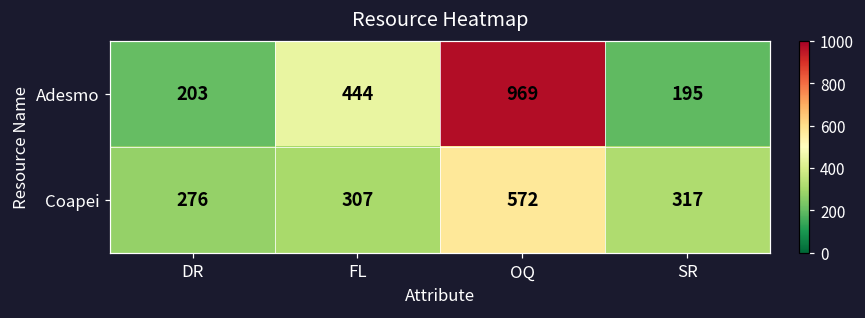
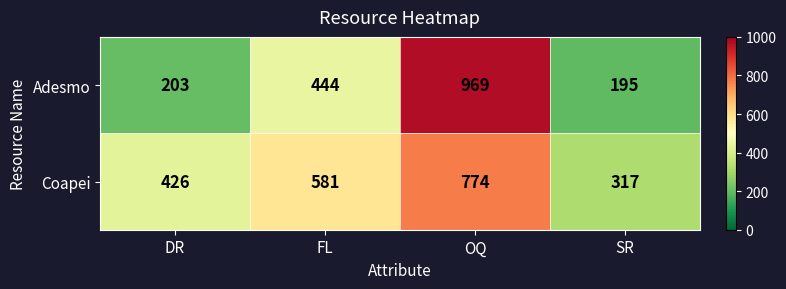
Coapei, DR: 276 -> 426
Coapei, FL: 307 -> 581
Coapei, OQ: 572 -> 774
